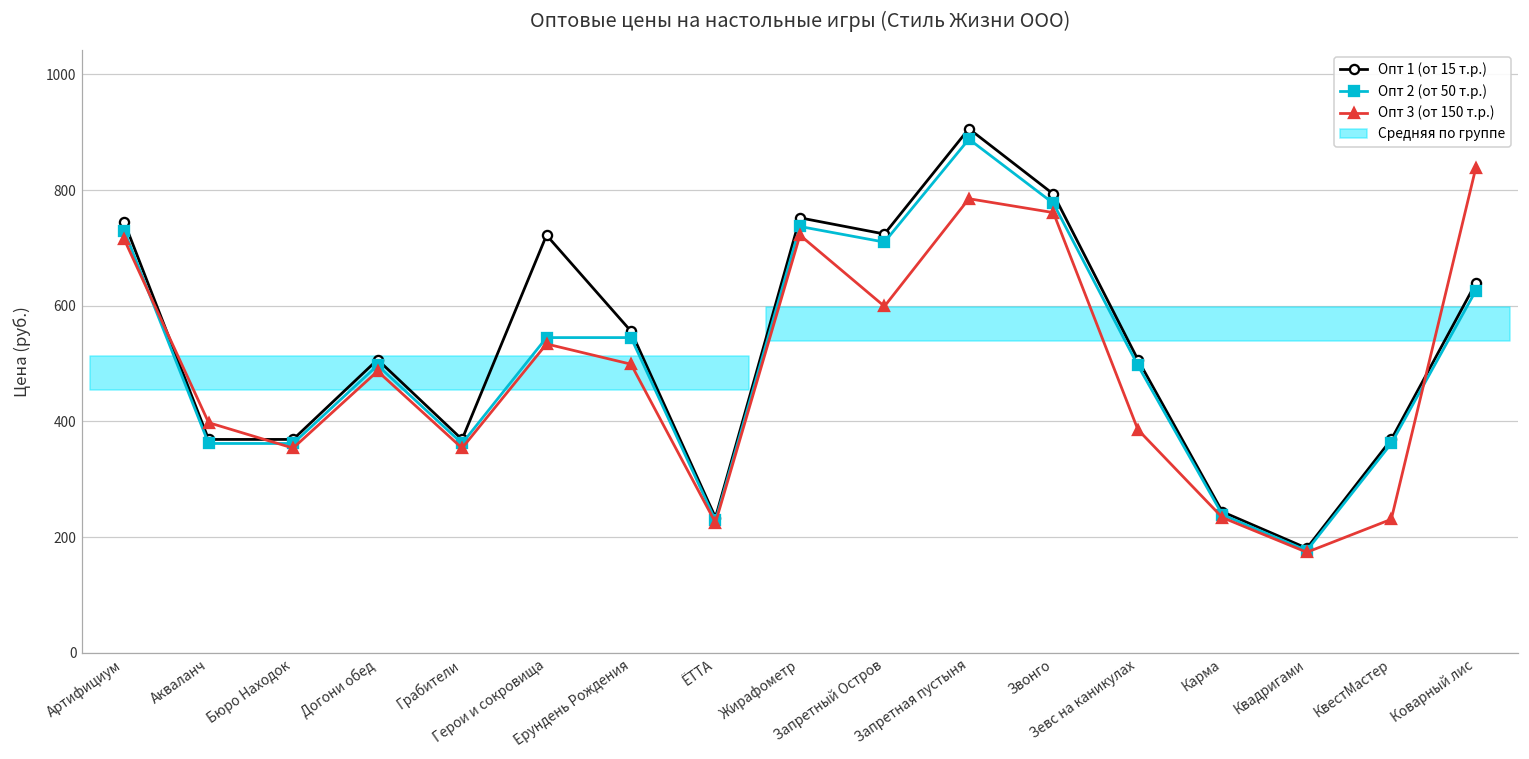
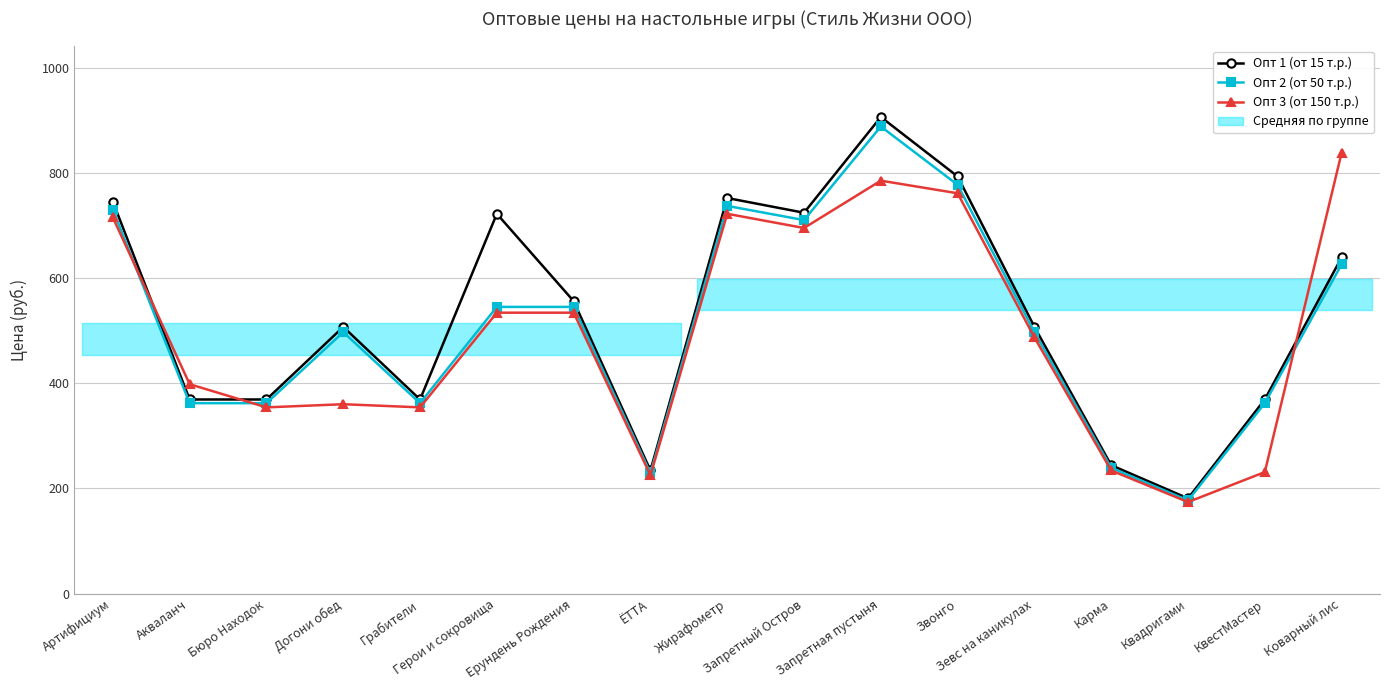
Опт 3 (от 150 т.р.), Догони обед: 490 -> 360
Опт 3 (от 150 т.р.), Ерундень Рождения: 500 -> 530
Опт 3 (от 150 т.р.), Запретный Остров: 600 -> 700
Опт 3 (от 150 т.р.), Зевс на каникулах: 390 -> 490
